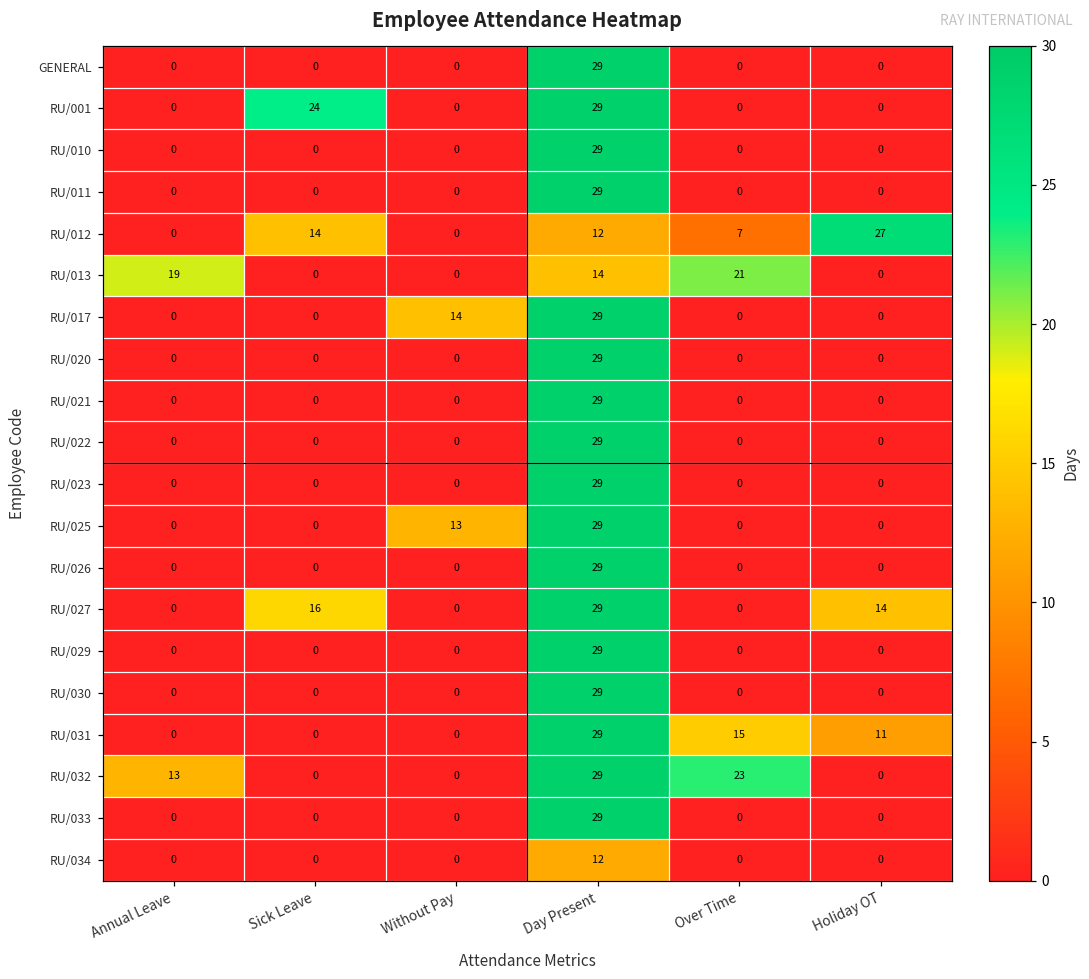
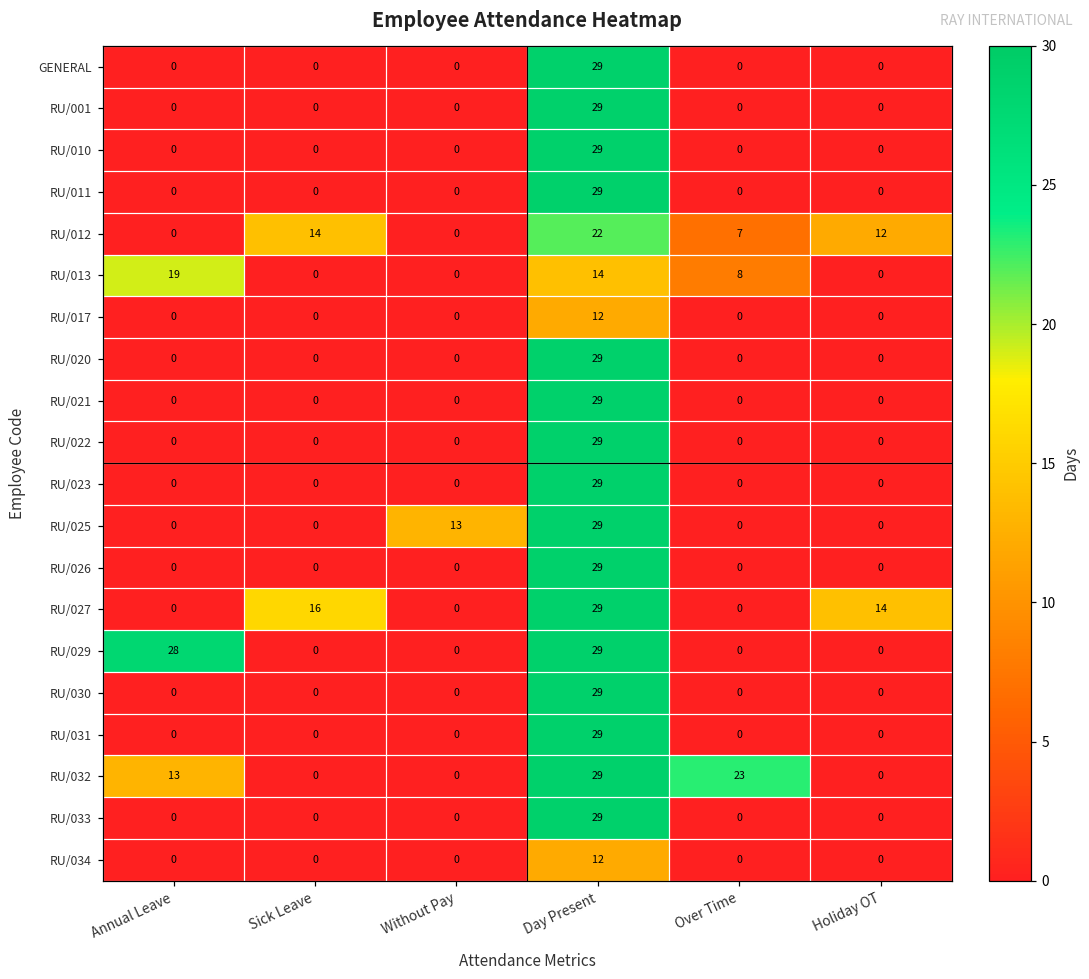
RU/001, Sick Leave: 24 -> 0
RU/012, Day Present: 12 -> 22
RU/012, Holiday OT: 27 -> 12
RU/013, Over Time: 21 -> 8
RU/017, Without Pay: 14 -> 0
RU/017, Day Present: 29 -> 12
RU/029, Annual Leave: 0 -> 28
RU/031, Over Time: 15 -> 0
RU/031, Holiday OT: 11 -> 0
